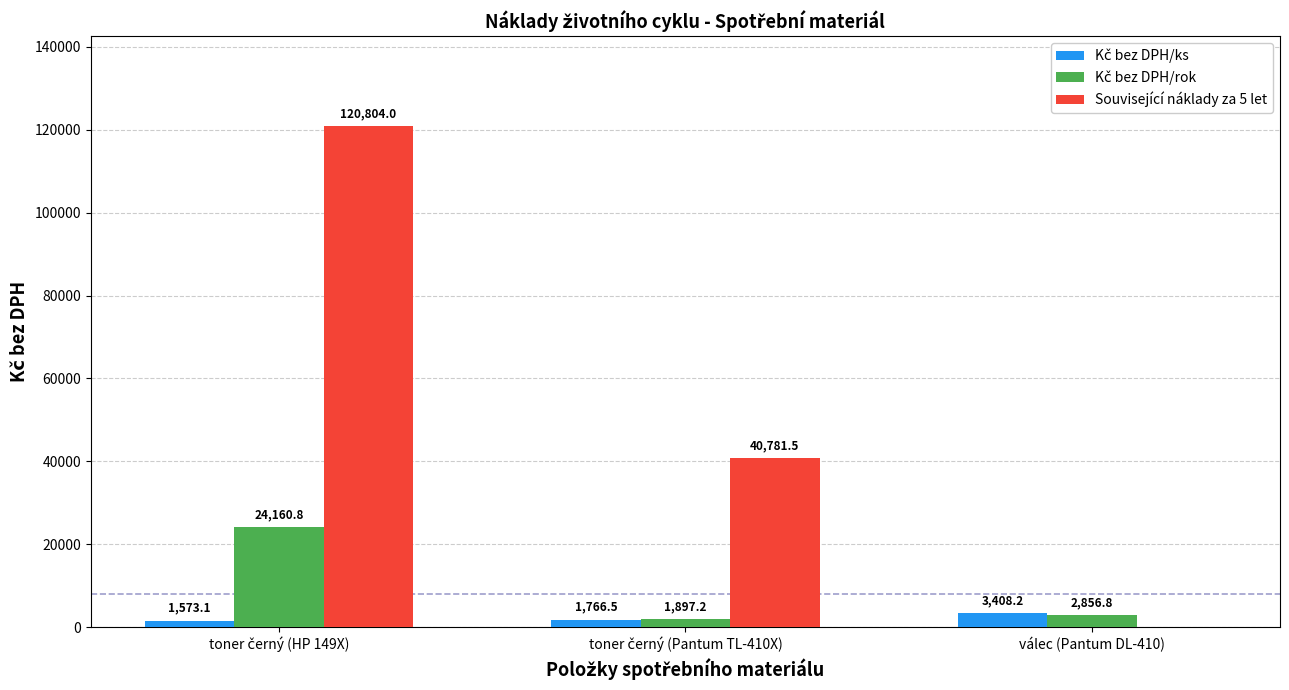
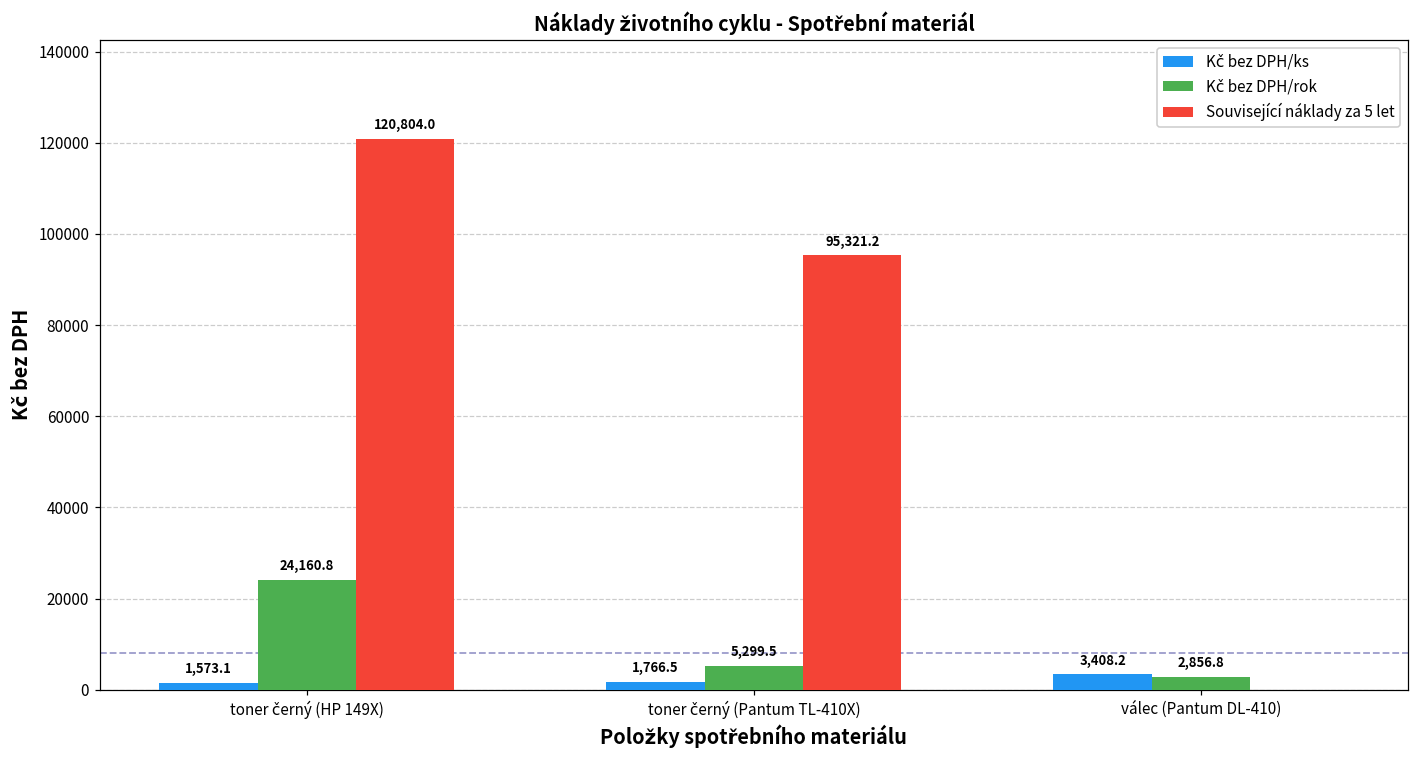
Kč bez DPH/rok, toner černý (Pantum TL-410X): 1,897.2 -> 5,299.5
Související náklady za 5 let, toner černý (Pantum TL-410X): 40,781.5 -> 95,321.2
